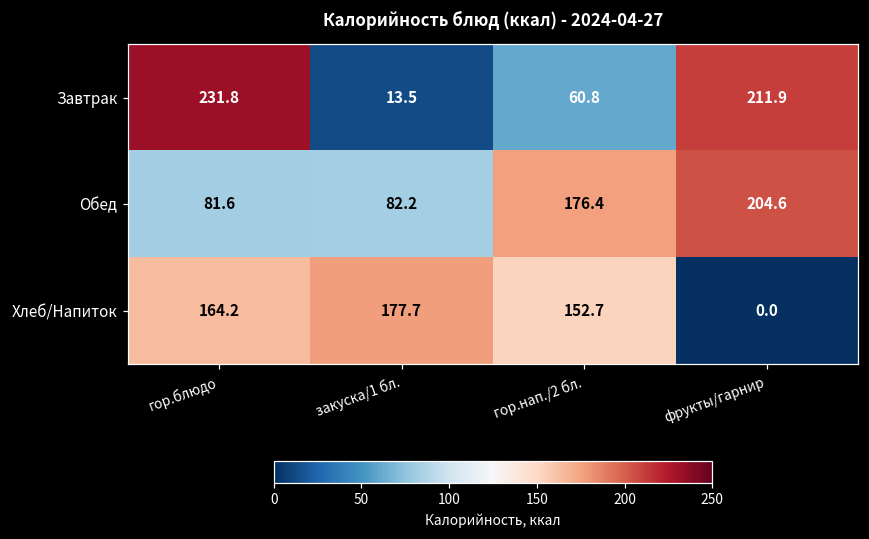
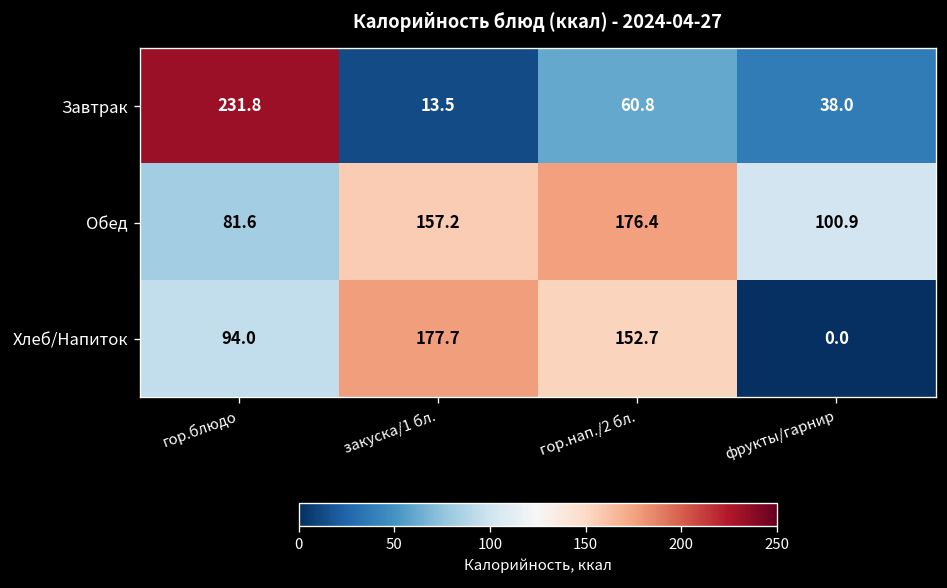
Завтрак, фрукты/гарнир: 211.9 -> 38.0
Обед, закуска/1 бл.: 82.2 -> 157.2
Обед, фрукты/гарнир: 204.6 -> 100.9
Хлеб/Напиток, гор.блюдо: 164.2 -> 94.0
